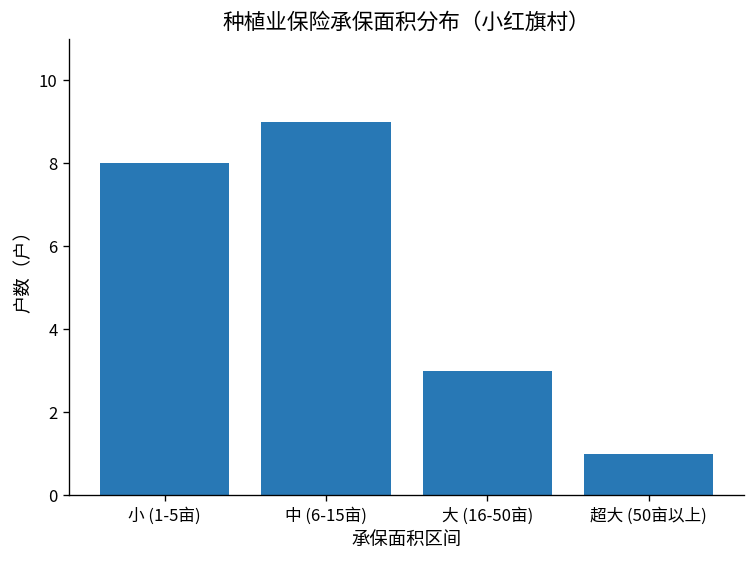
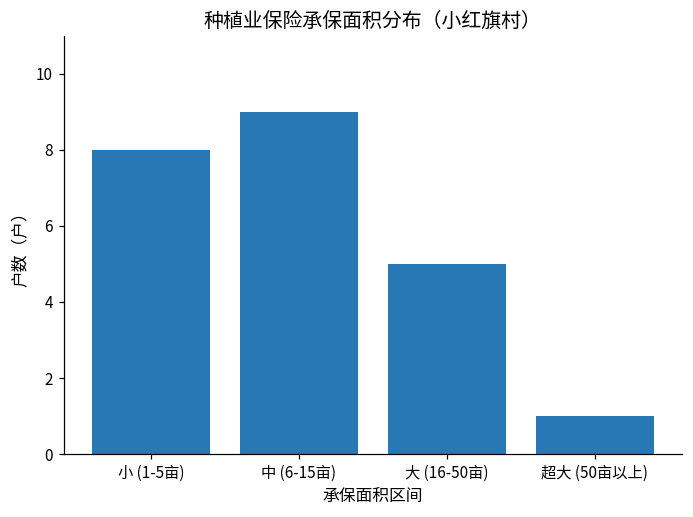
大 (16-50亩): 3 -> 5
